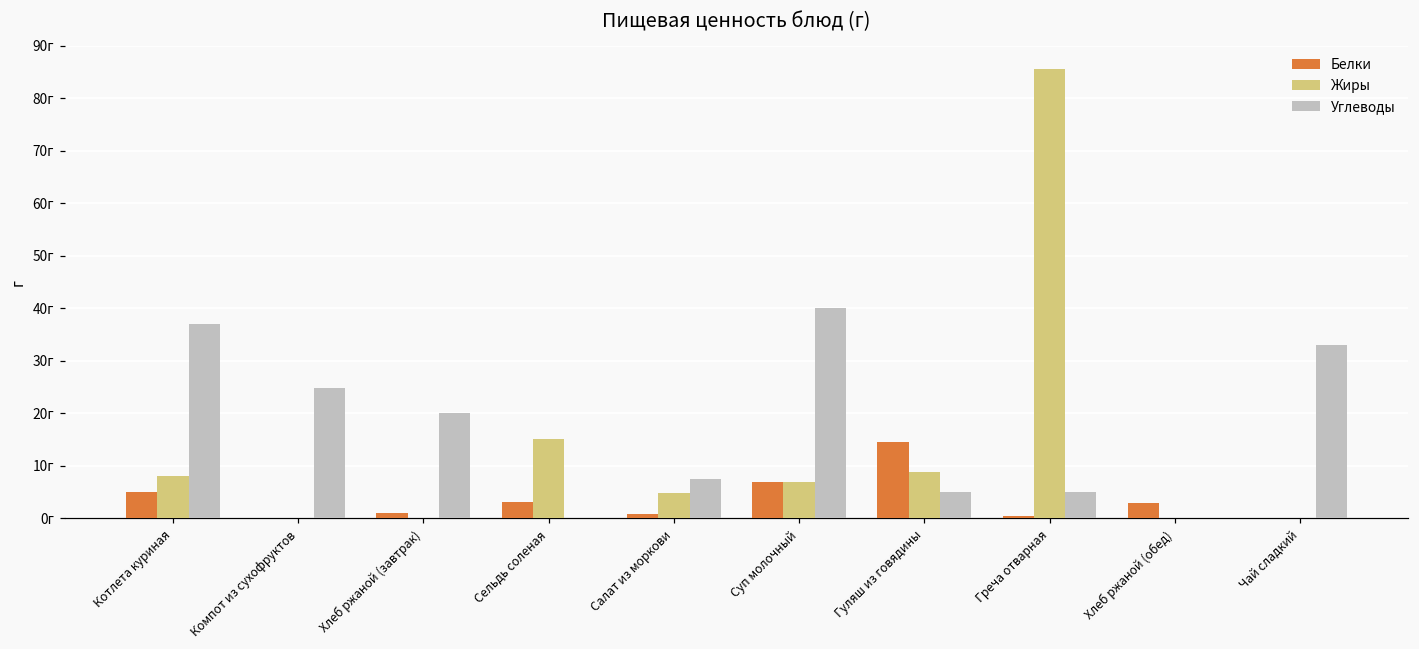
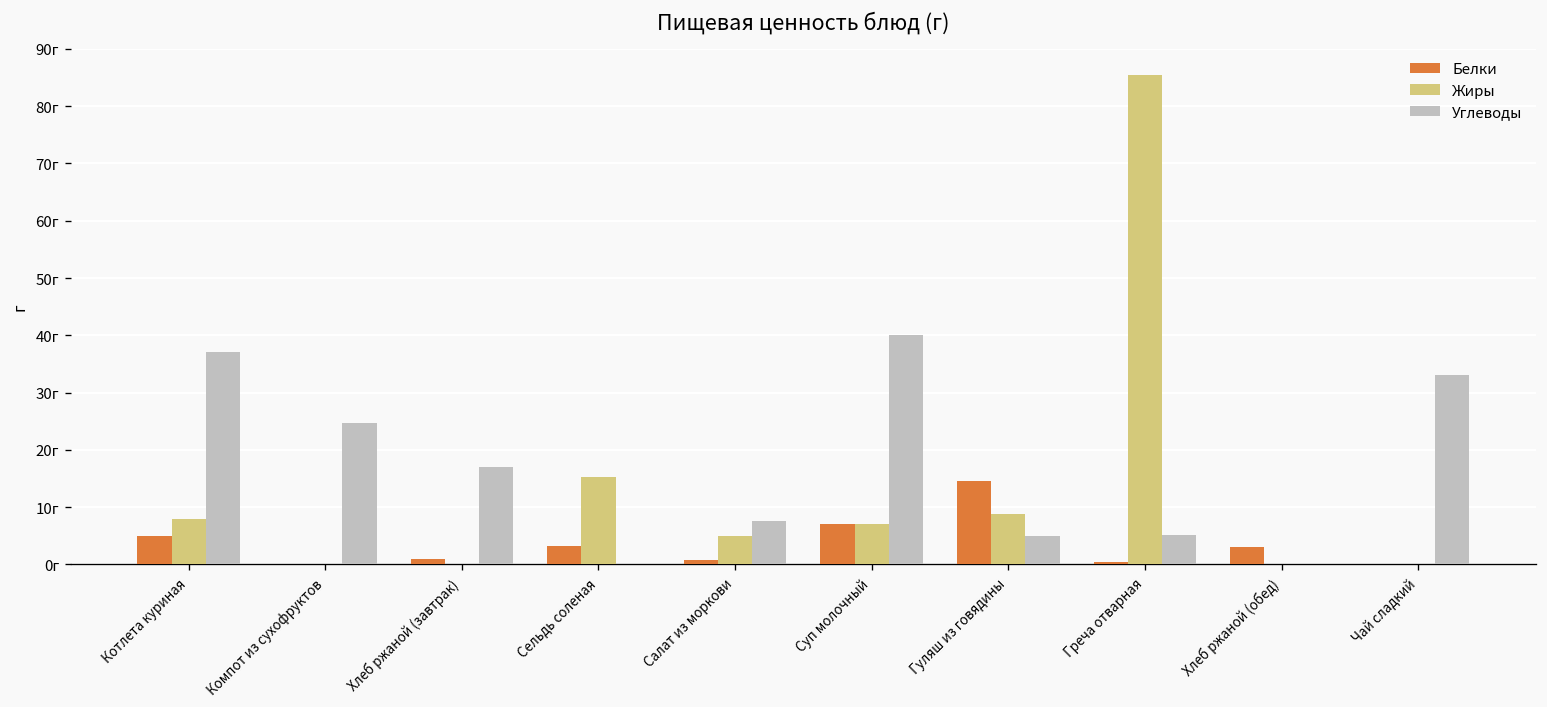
Углеводы, Хлеб ржаной (завтрак): 20г -> 17г
